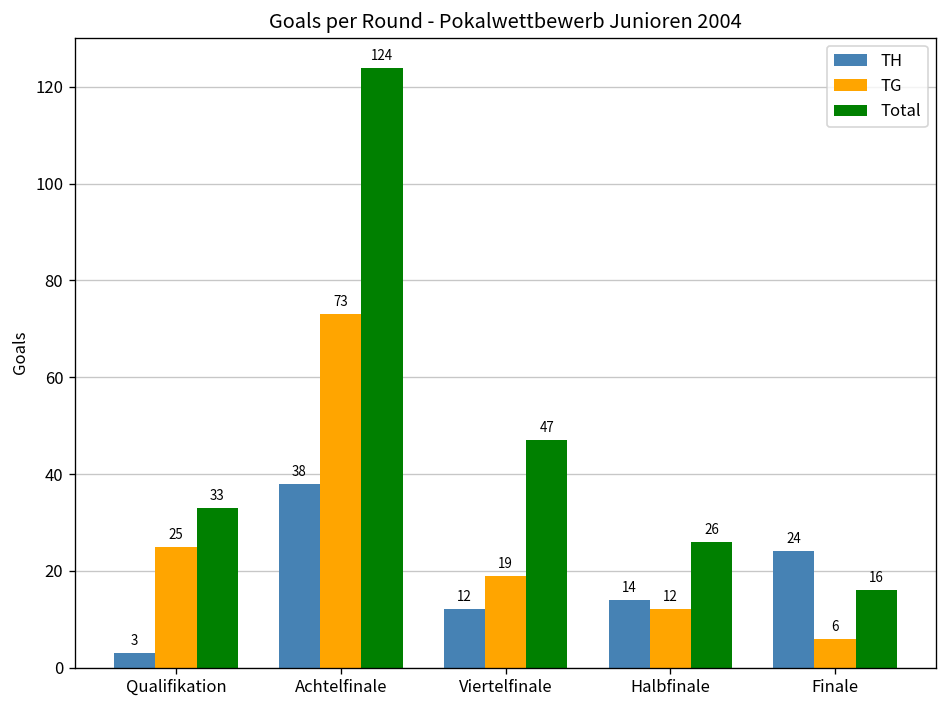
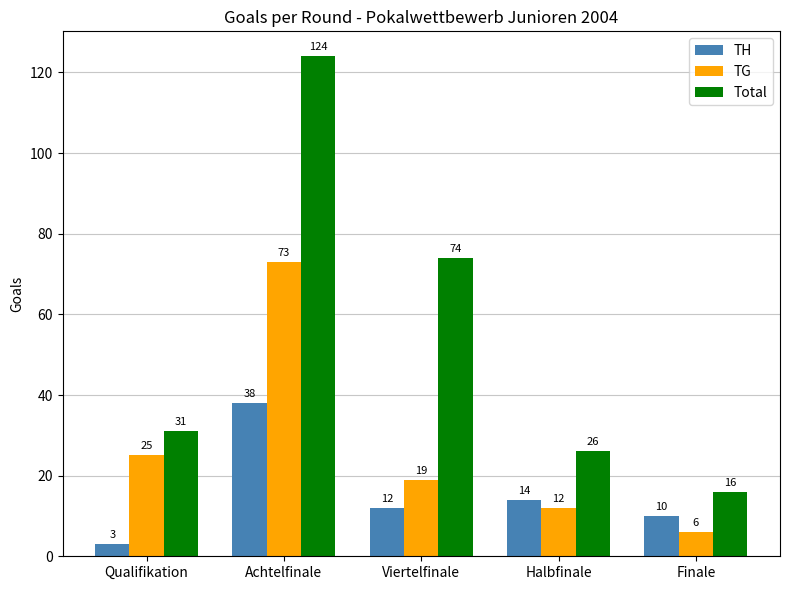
Total, Qualifikation: 33 -> 31
Total, Viertelfinale: 47 -> 74
TH, Finale: 24 -> 10
